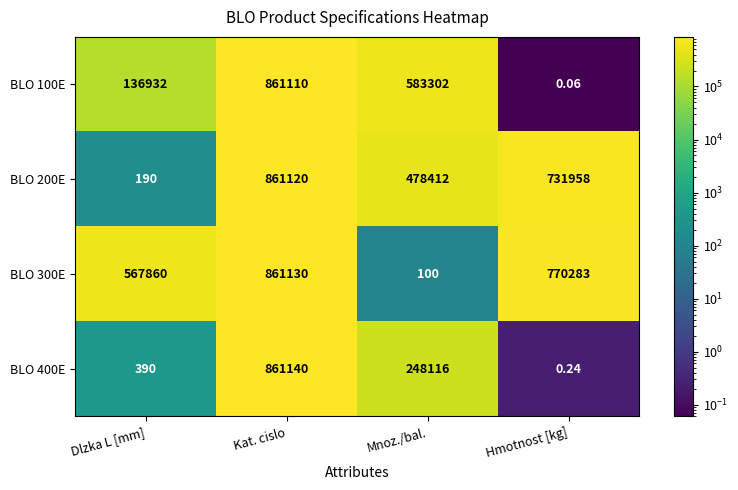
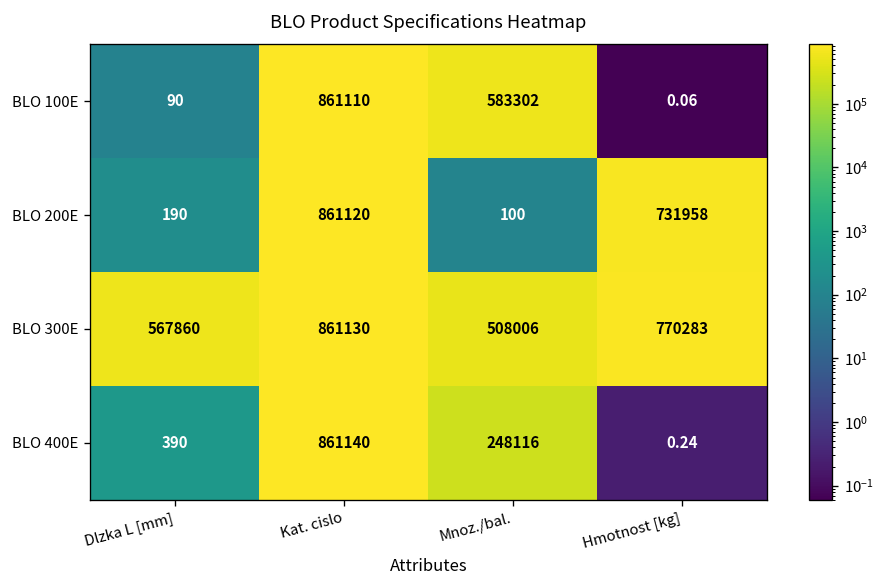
BLO 100E, Dlzka L [mm]: 136932 -> 90
BLO 200E, Mnoz./bal.: 478412 -> 100
BLO 300E, Mnoz./bal.: 100 -> 508006
